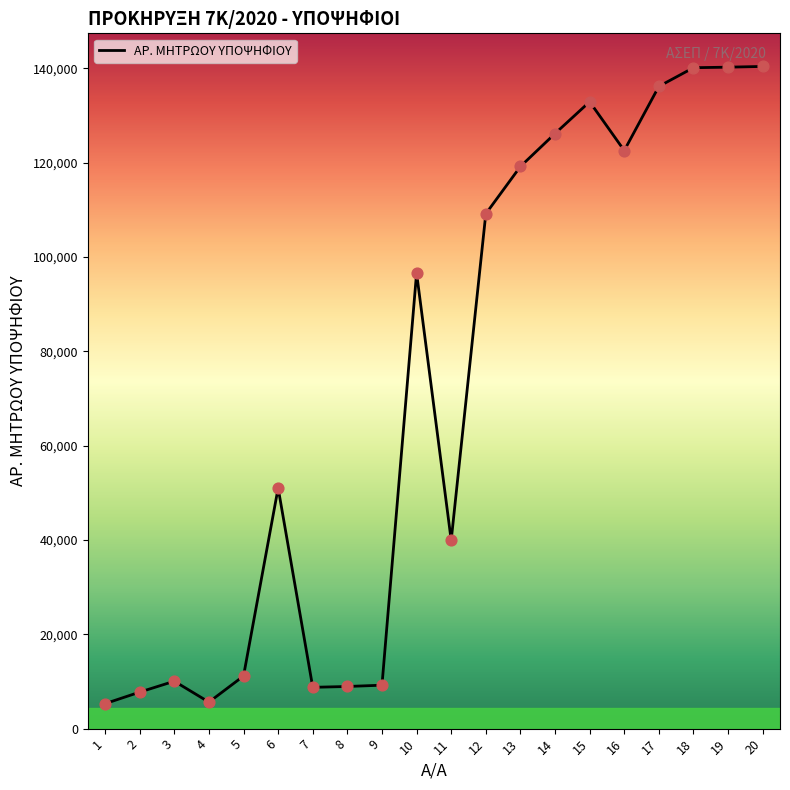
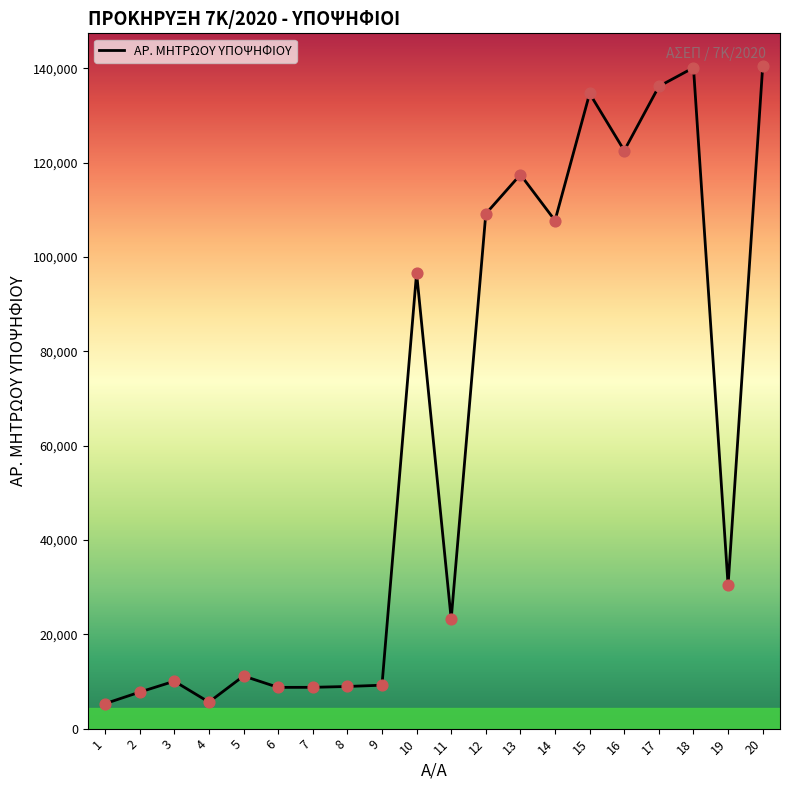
6: 51,000 -> 9,000
11: 40,000 -> 23,000
13: 119,000 -> 117,000
14: 126,000 -> 108,000
15: 133,000 -> 135,000
19: 140,000 -> 30,000
